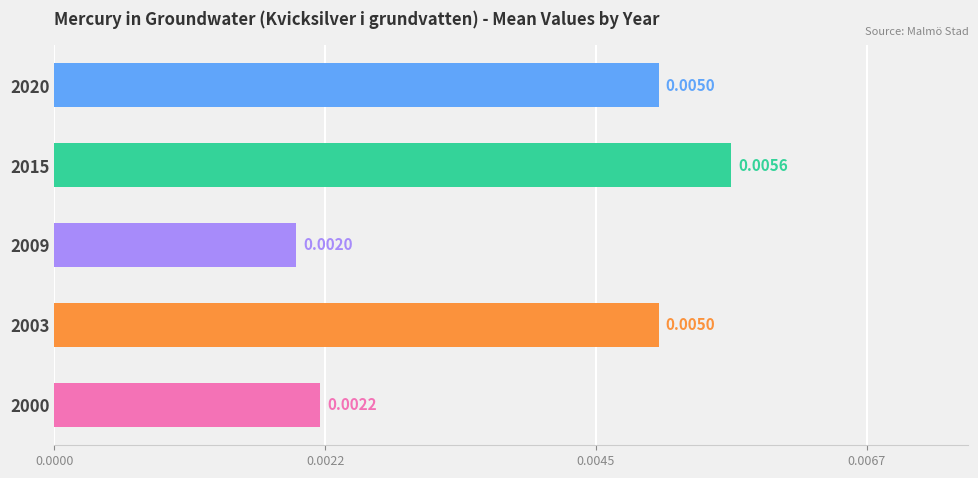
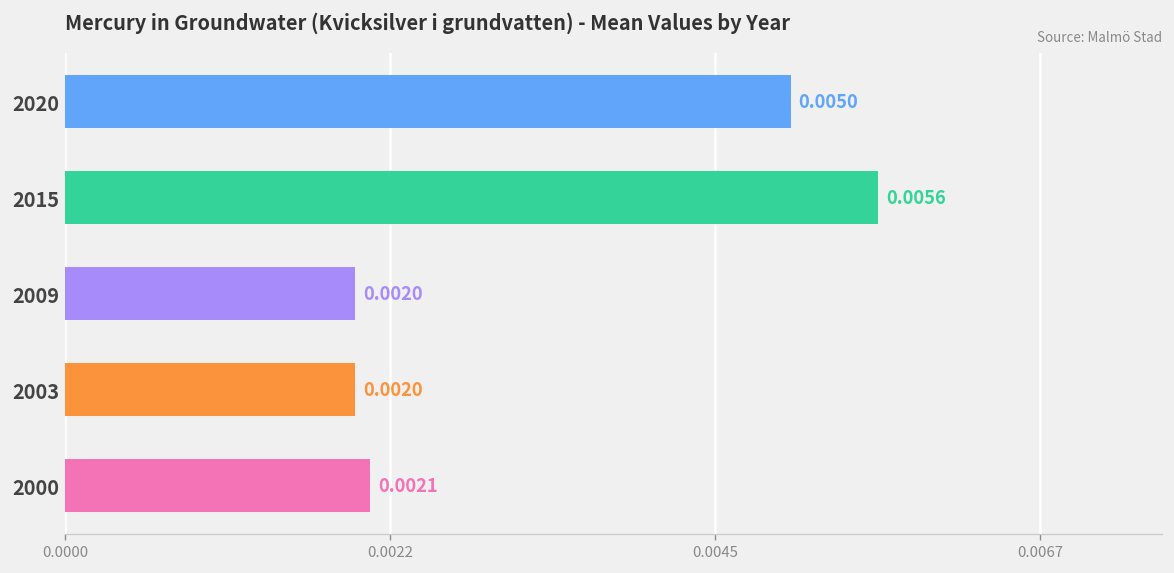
2003: 0.0050 -> 0.0020
2000: 0.0022 -> 0.0021
